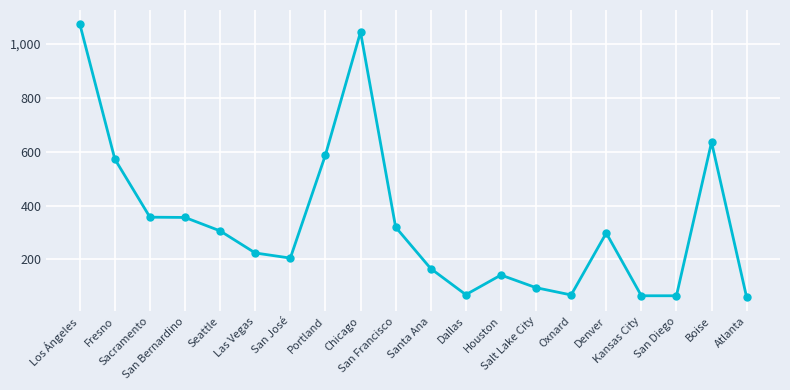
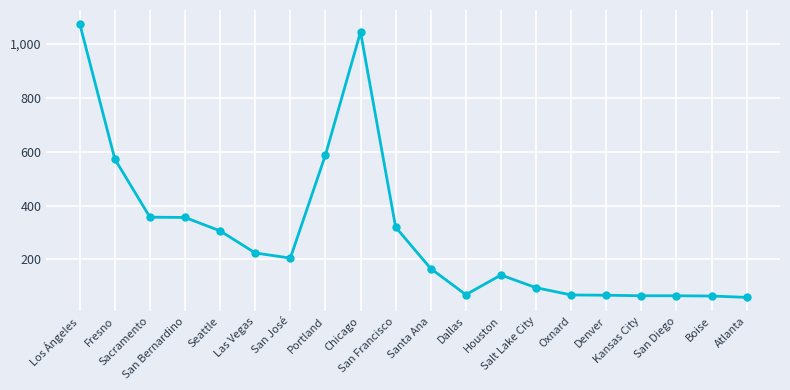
Denver: 300 -> 70
Boise: 640 -> 60
